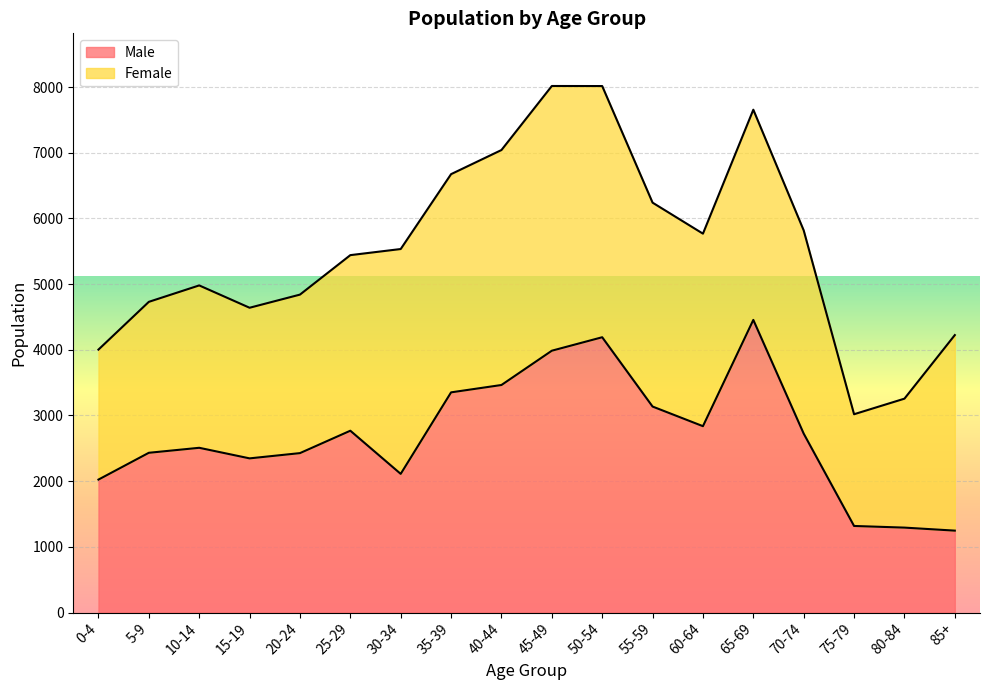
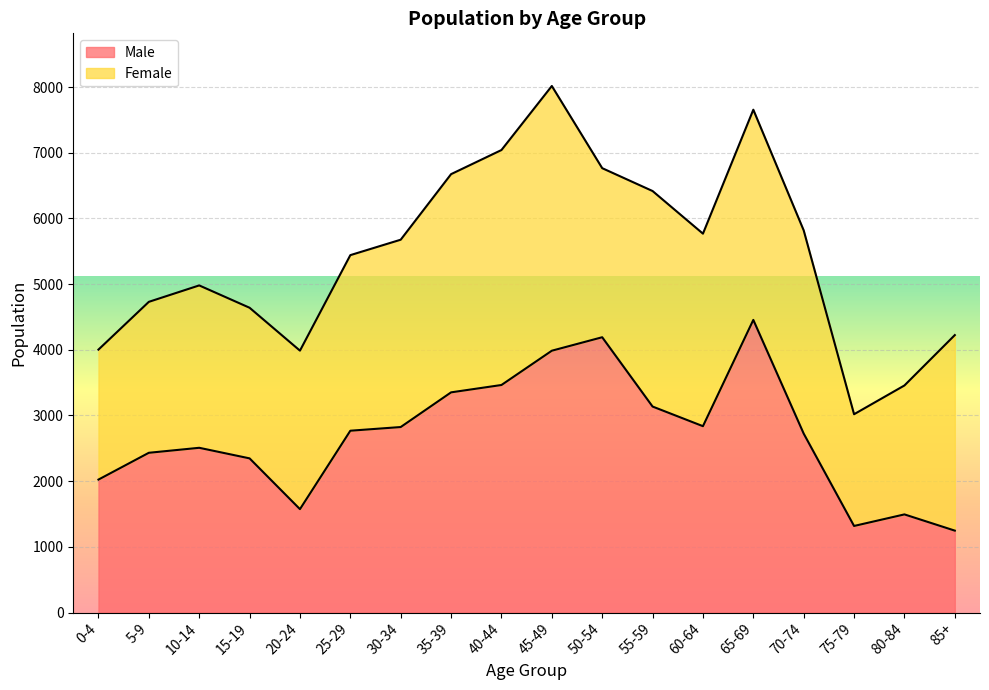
Male, 20-24: 2400 -> 1600
Male, 30-34: 2100 -> 2800
Female, 30-34: 3400 -> 2900
Female, 50-54: 3800 -> 2600
Female, 55-59: 3100 -> 3300
Male, 80-84: 1300 -> 1500
